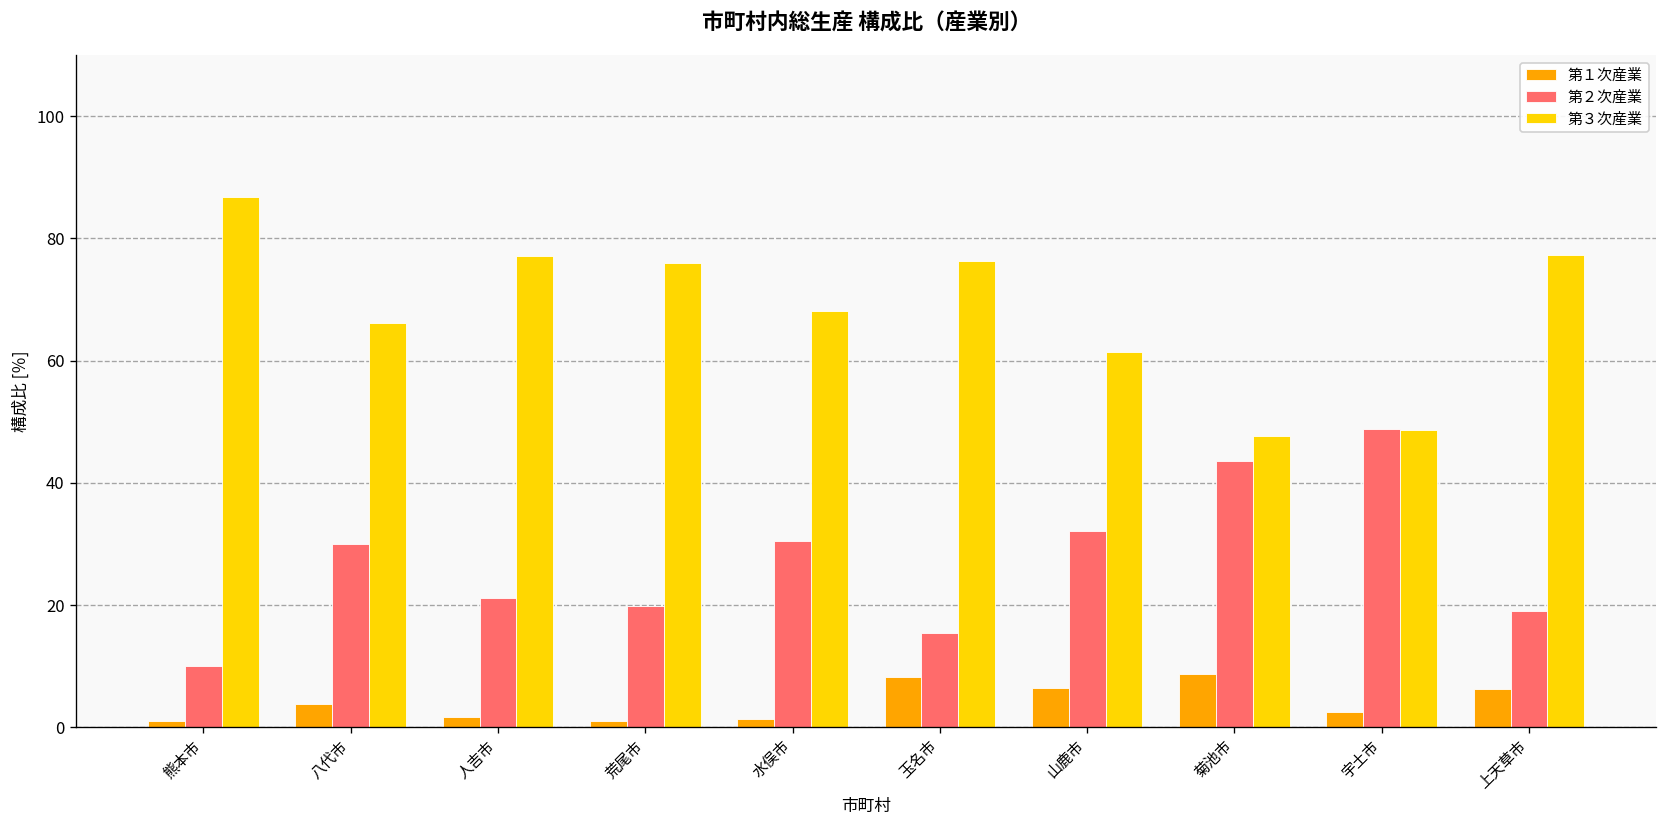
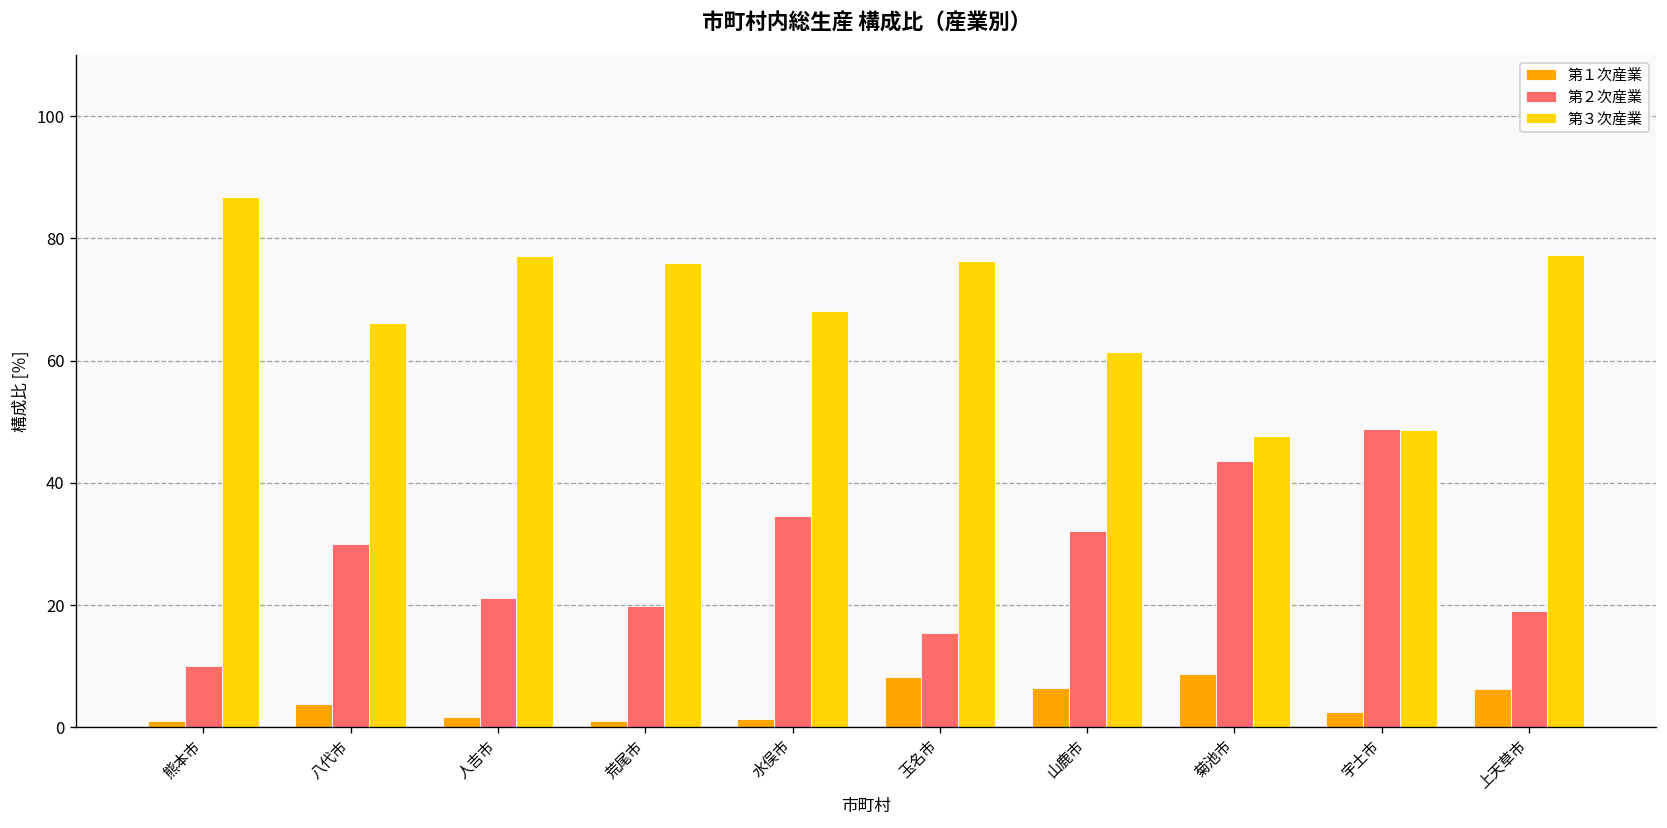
第２次産業, 水俣市: 31 -> 35
